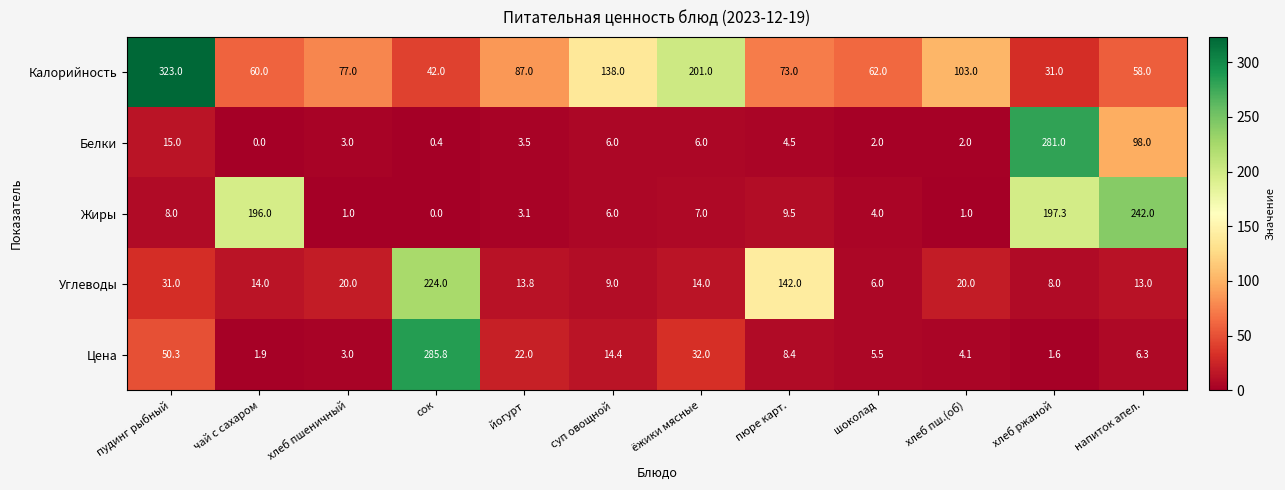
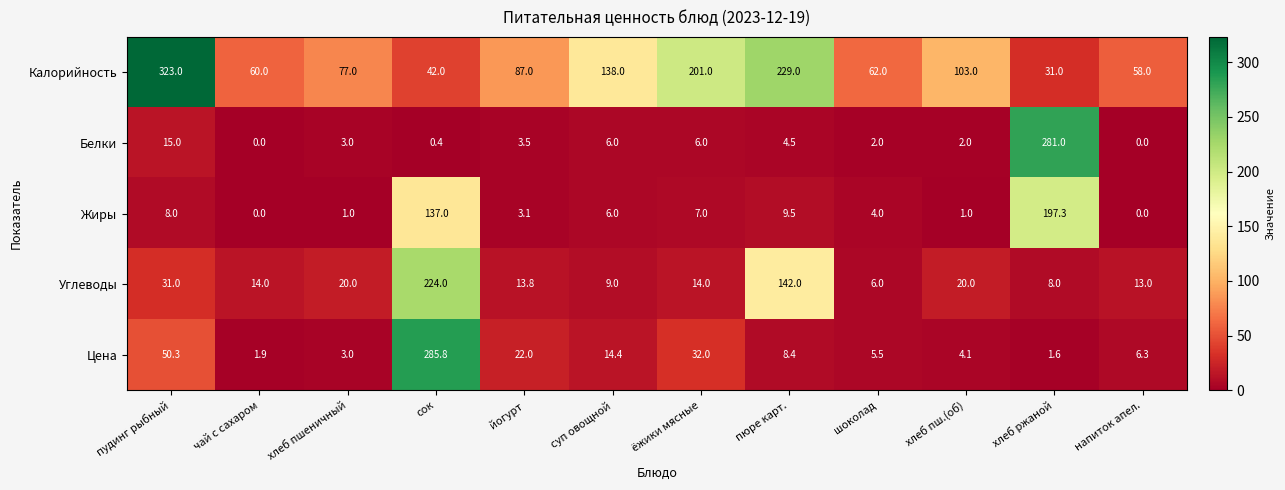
Калорийность, пюре карт.: 73.0 -> 229.0
Белки, напиток апел.: 98.0 -> 0.0
Жиры, чай с сахаром: 196.0 -> 0.0
Жиры, сок: 0.0 -> 137.0
Жиры, напиток апел.: 242.0 -> 0.0
